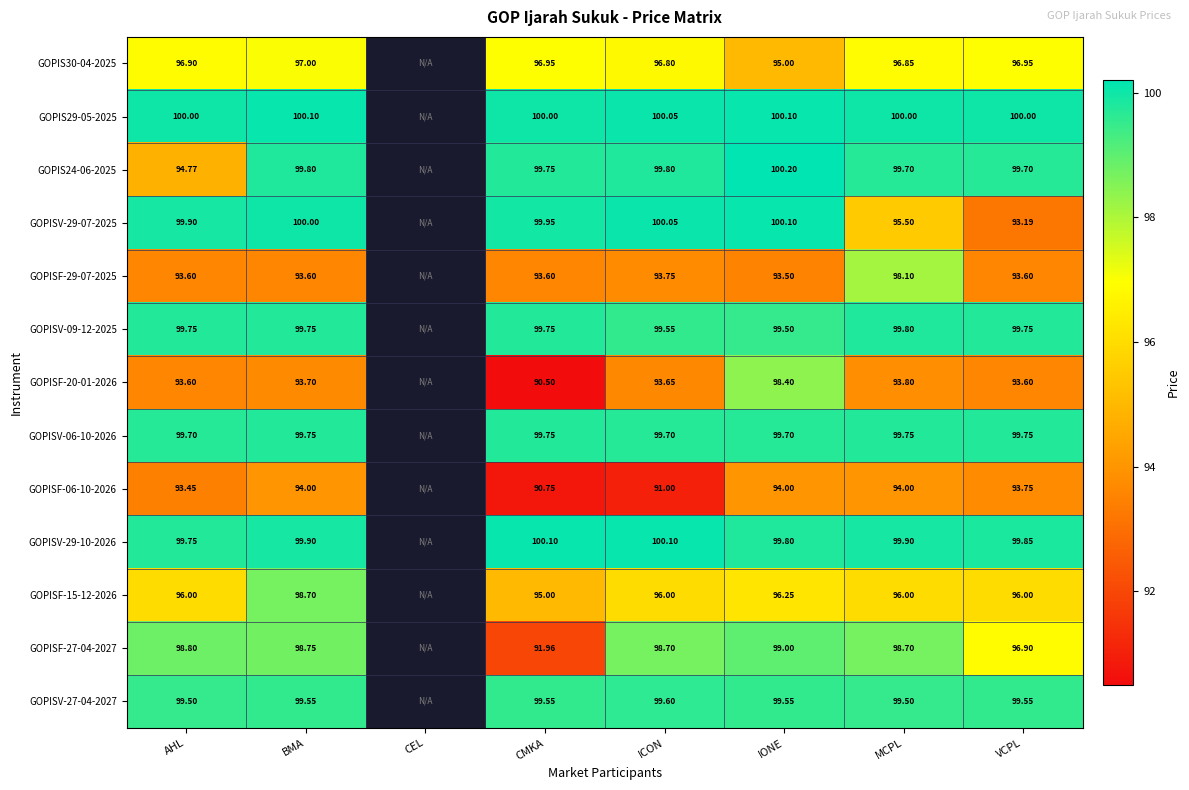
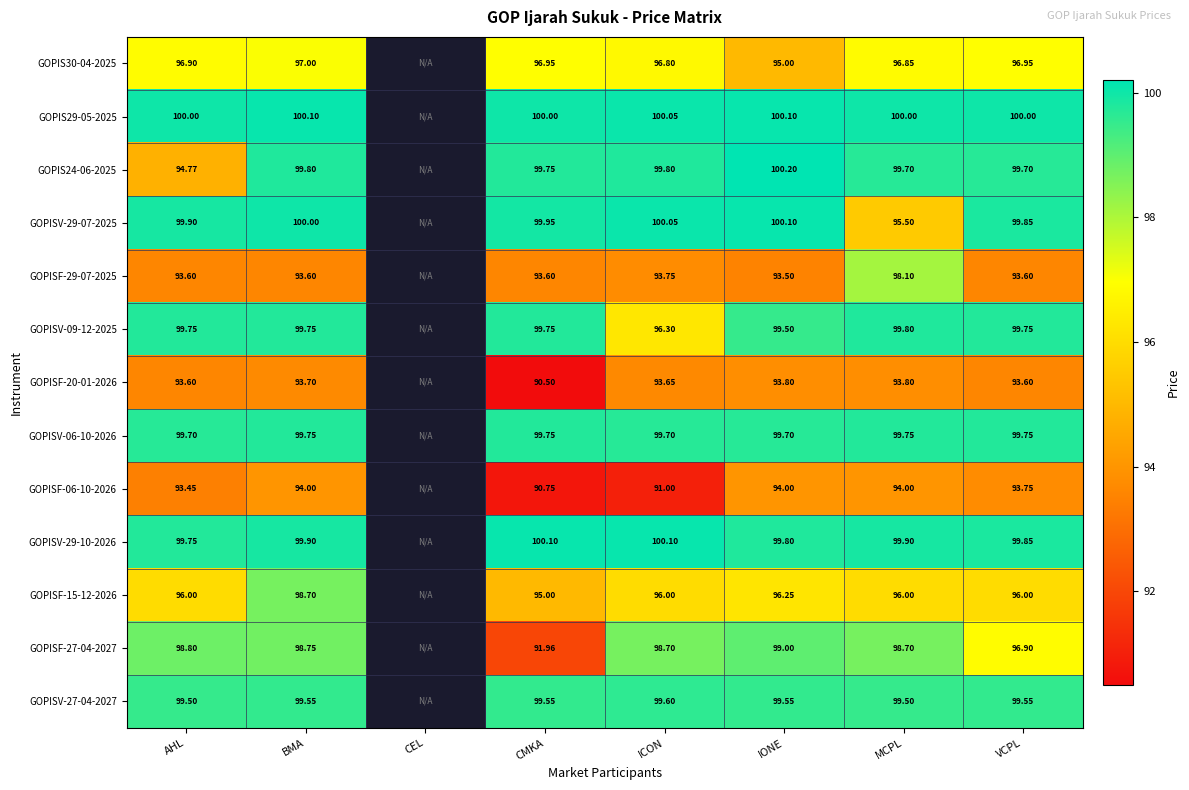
GOPISV-29-07-2025, VCPL: 93.19 -> 99.85
GOPISV-09-12-2025, ICON: 99.55 -> 96.30
GOPISF-20-01-2026, IONE: 98.40 -> 93.80
